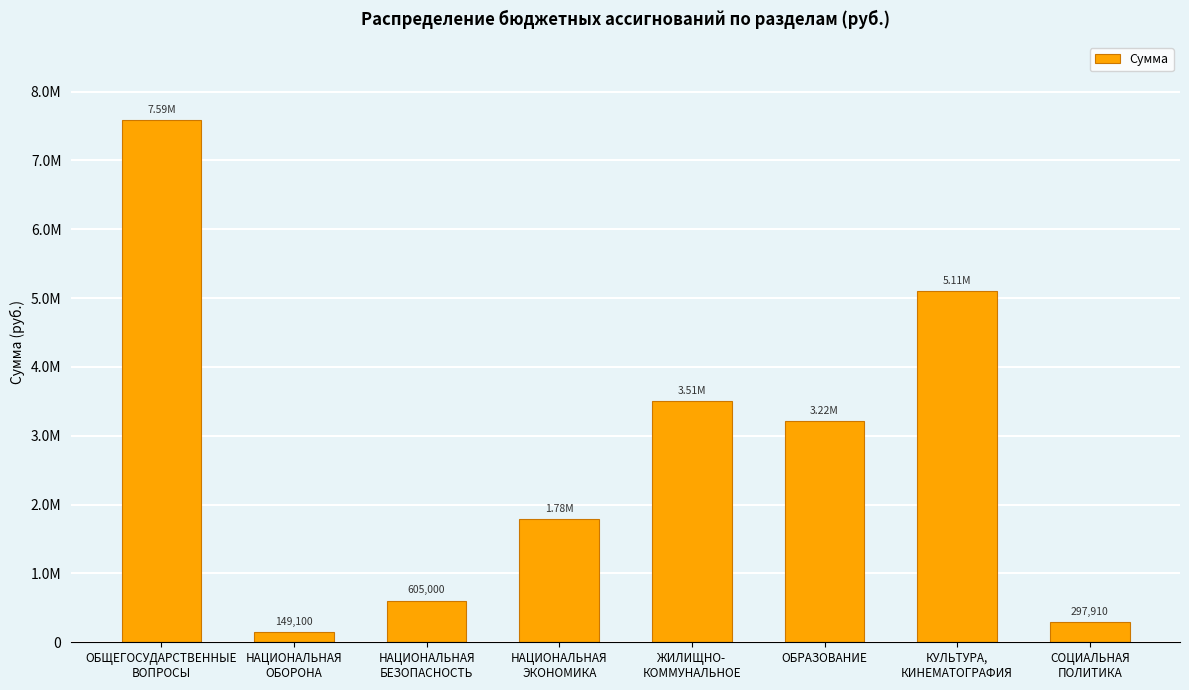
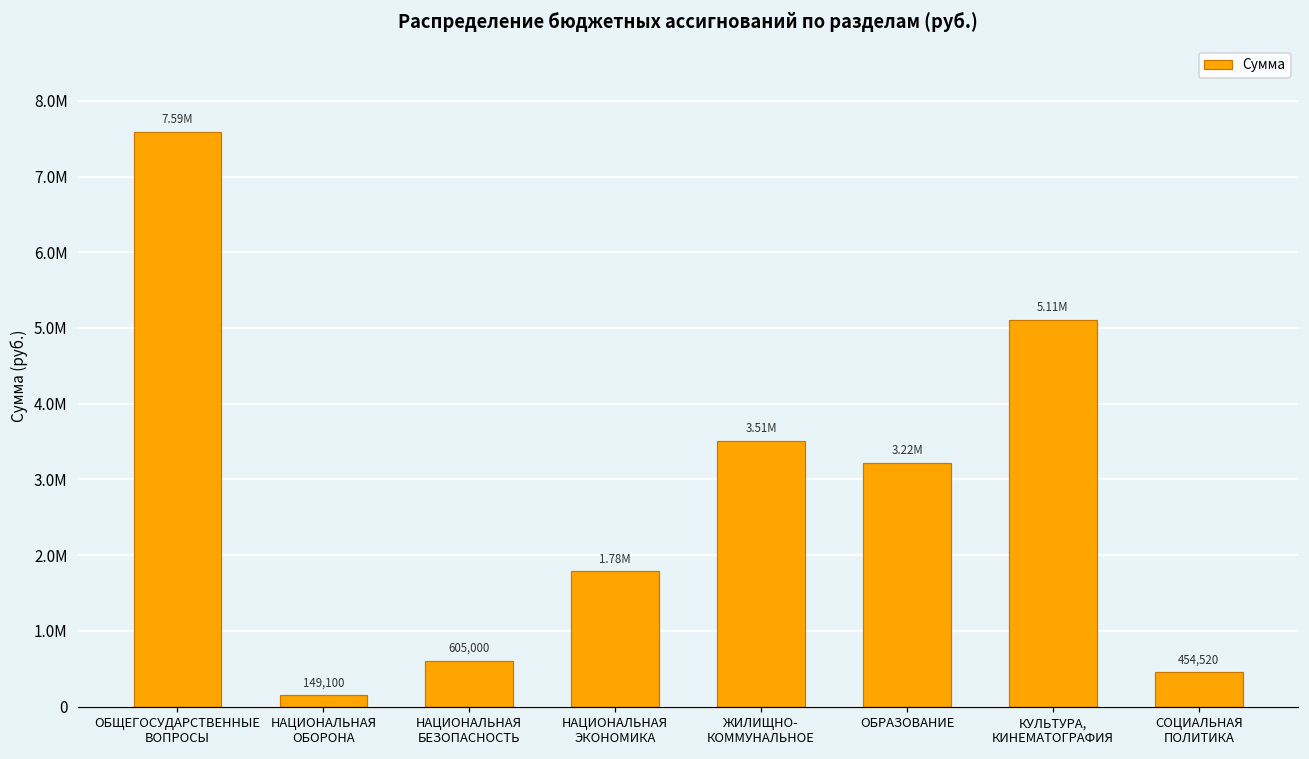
СОЦИАЛЬНАЯ ПОЛИТИКА: 297,910 -> 454,520
